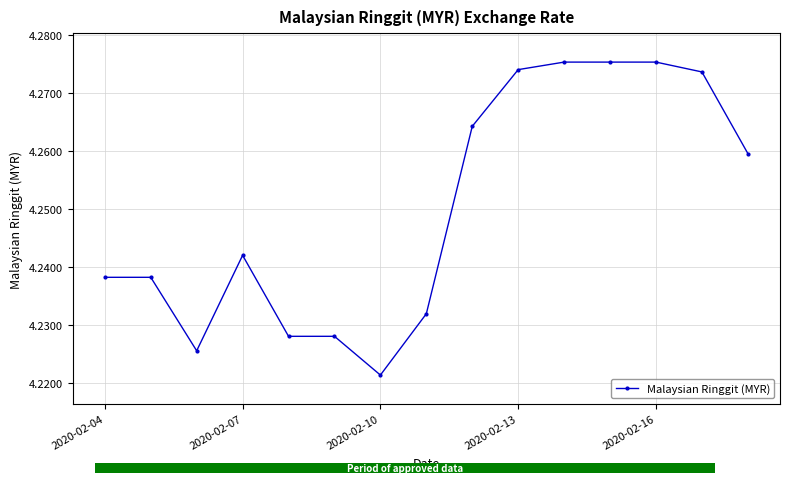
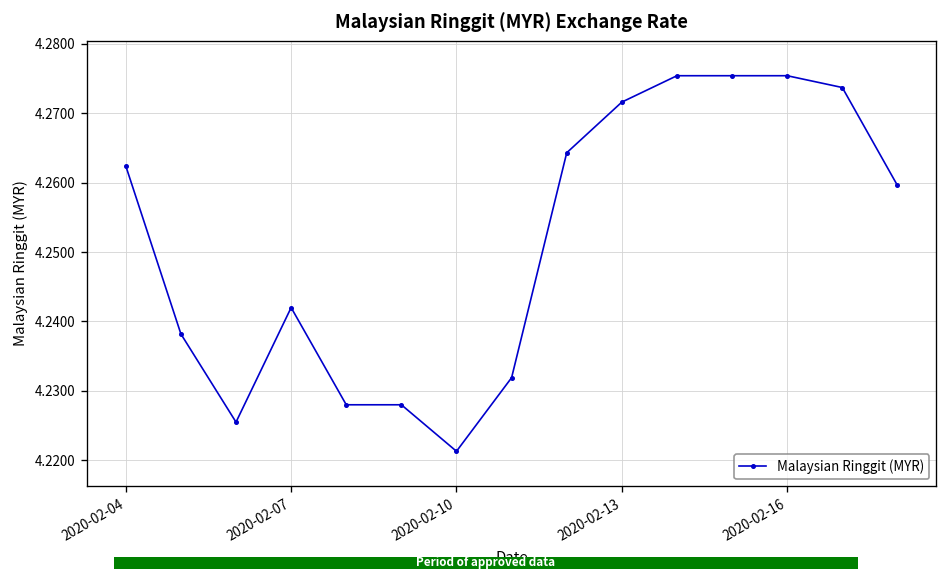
Malaysian Ringgit (MYR) Exchange Rate, 2020-02-04: 4.238 -> 4.262
Malaysian Ringgit (MYR) Exchange Rate, 2020-02-13: 4.274 -> 4.272
